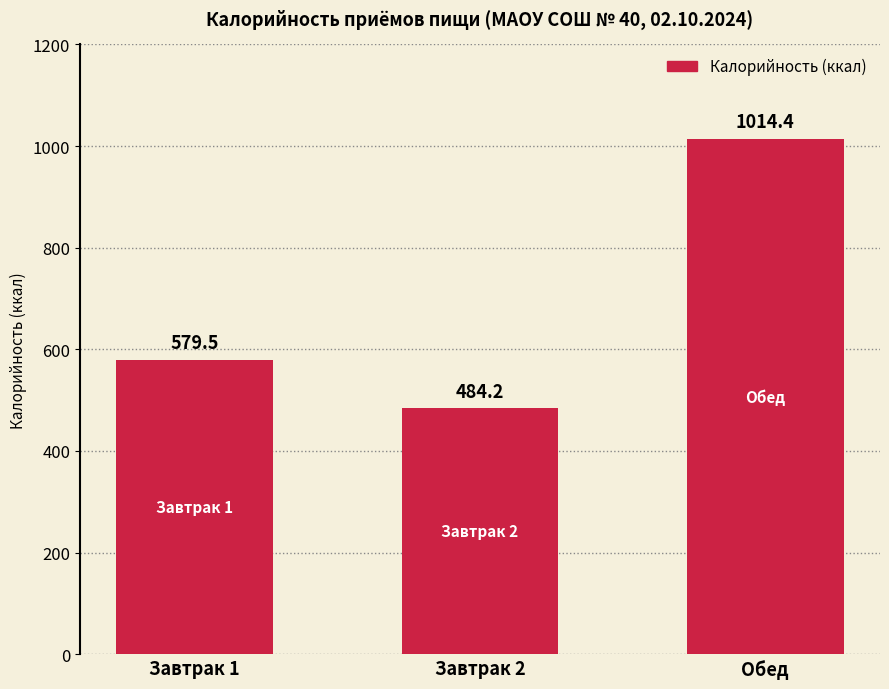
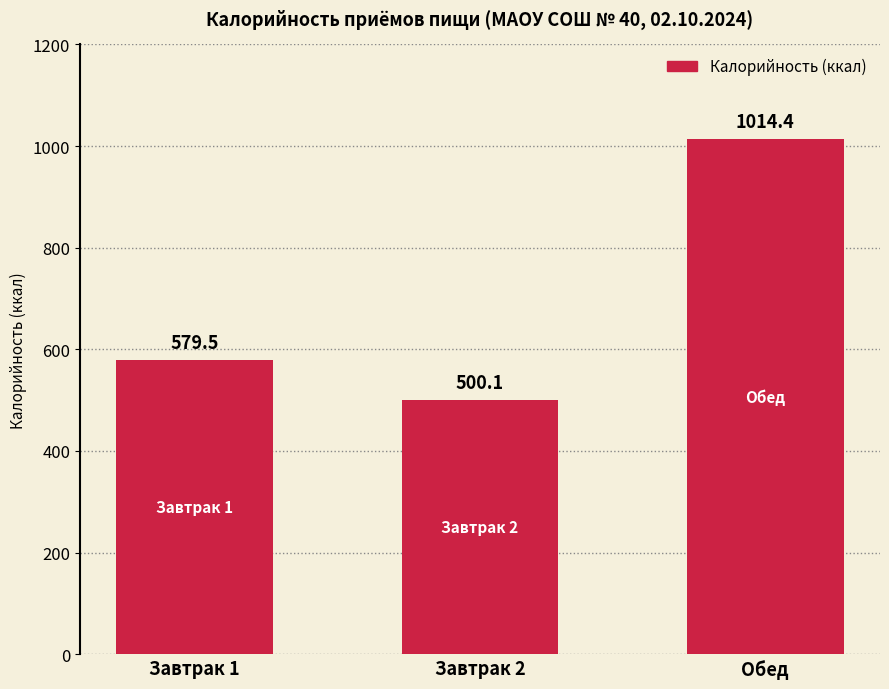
Завтрак 2: 484.2 -> 500.1
